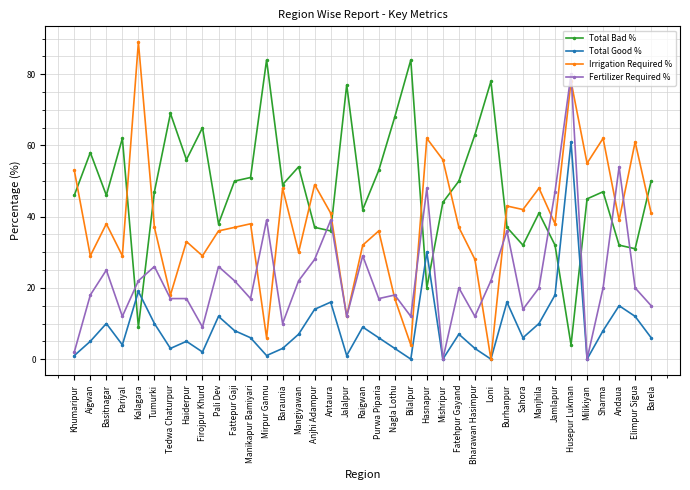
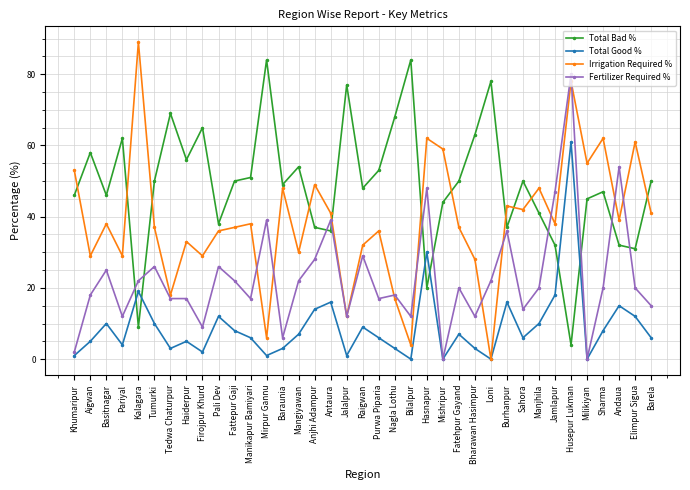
Total Bad %, Tumurki: 47 -> 50
Fertilizer Required %, Baraunia: 10 -> 6
Total Bad %, Raigwan: 42 -> 48
Irrigation Required %, Mishripur: 56 -> 59
Total Bad %, Sahora: 32 -> 50
